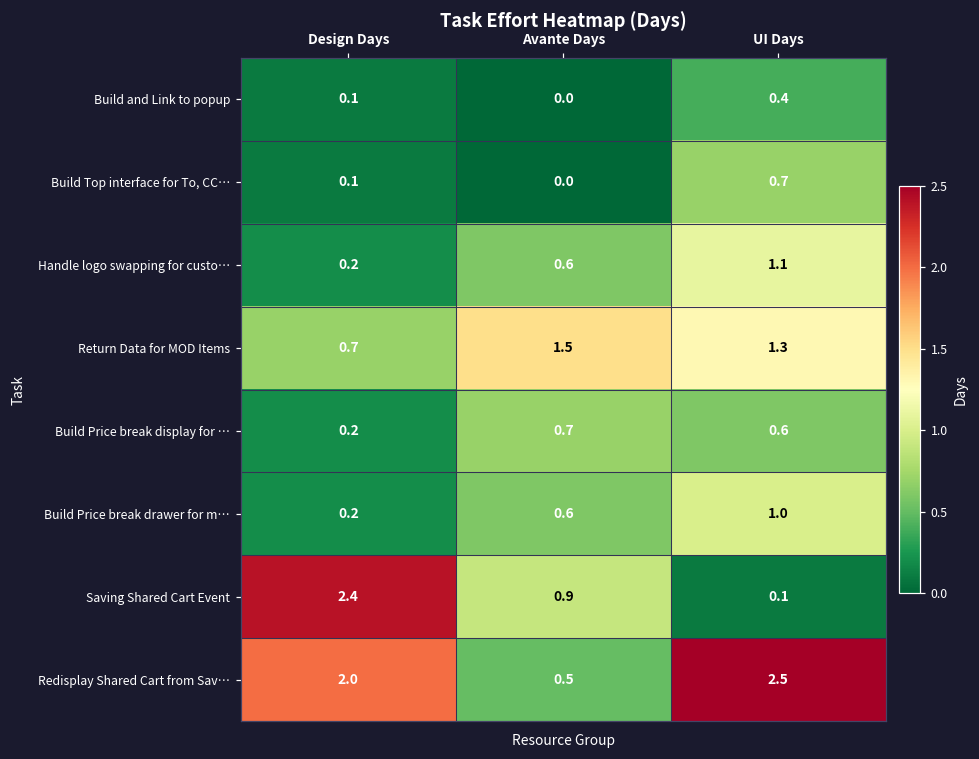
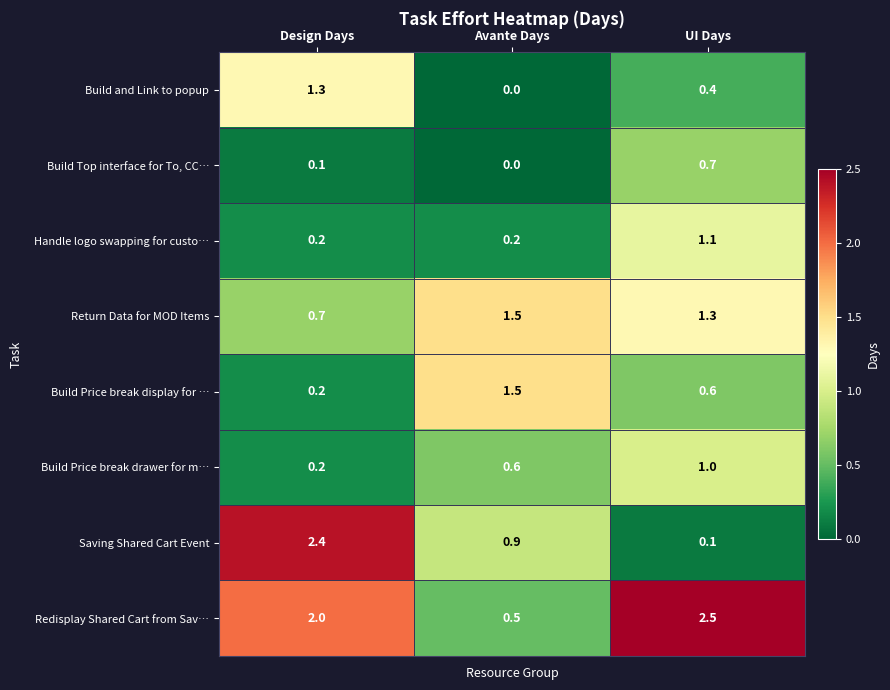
Build and Link to popup, Design Days: 0.1 -> 1.3
Handle logo swapping for custo…, Avante Days: 0.6 -> 0.2
Build Price break display for …, Avante Days: 0.7 -> 1.5
